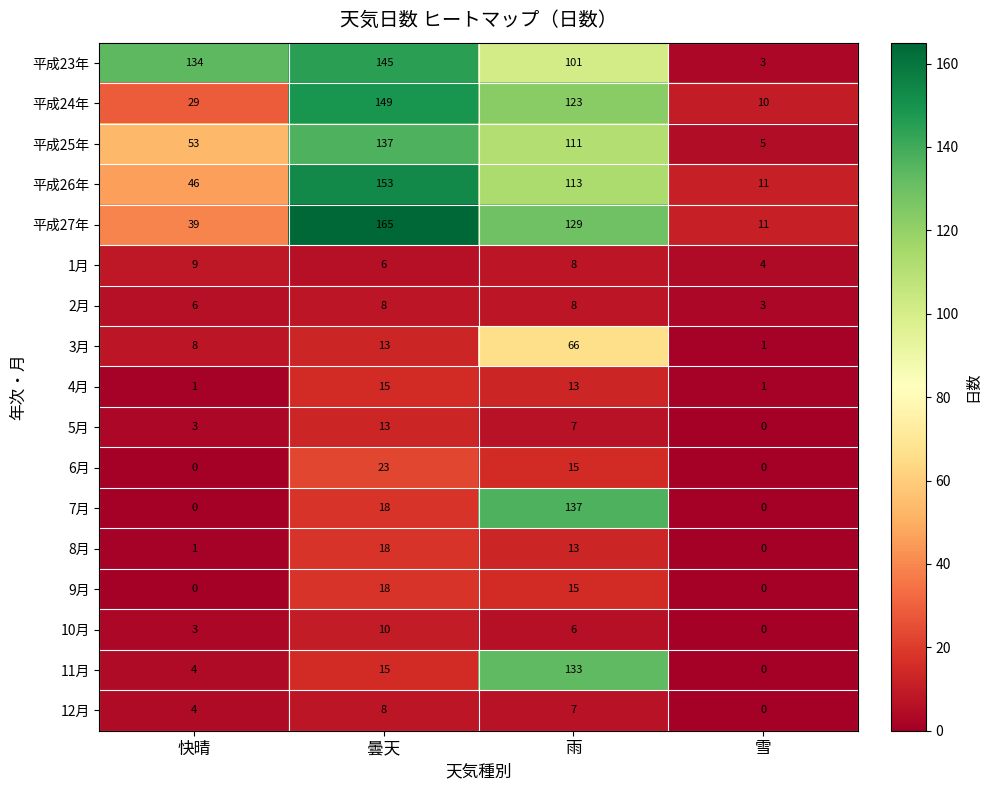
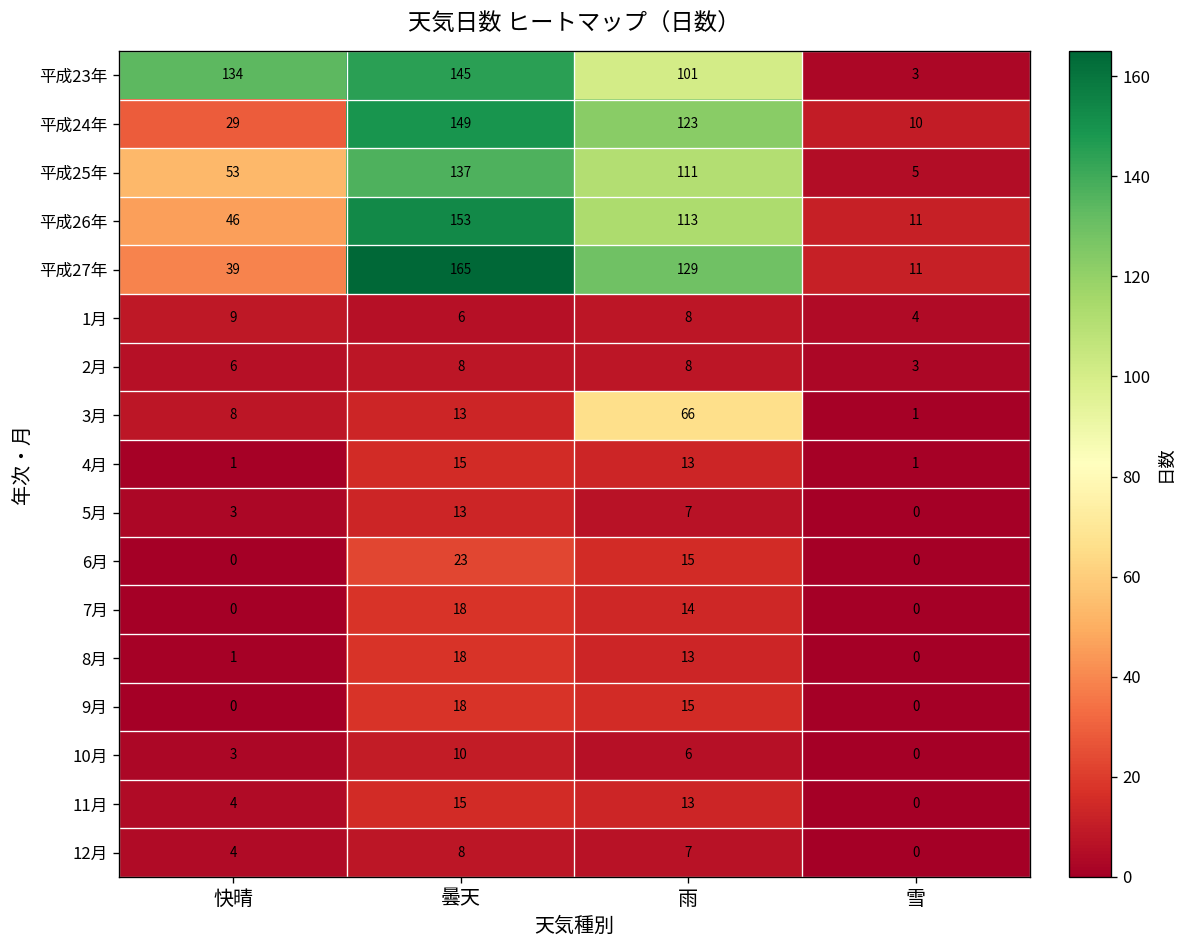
7月, 雨: 137 -> 14
11月, 雨: 133 -> 13
